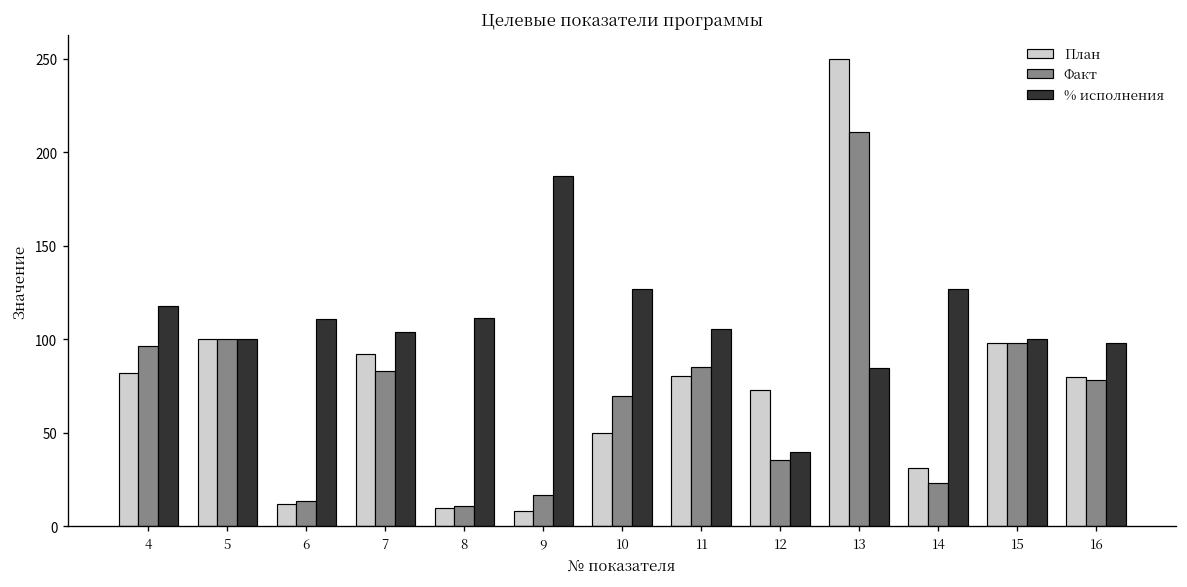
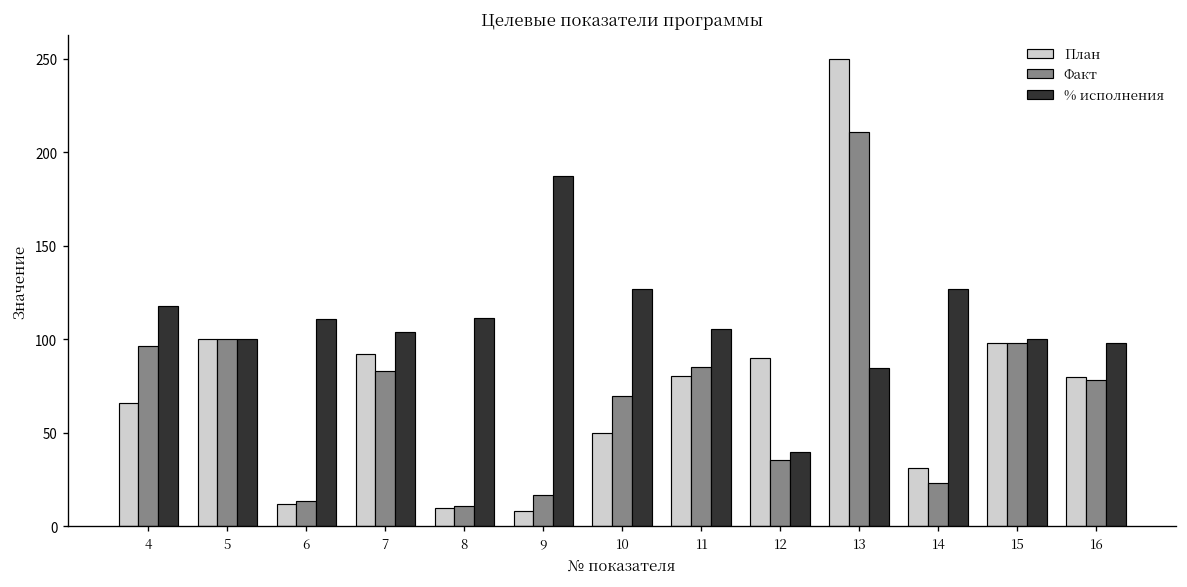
План, 4: 82 -> 66
План, 12: 73 -> 90
